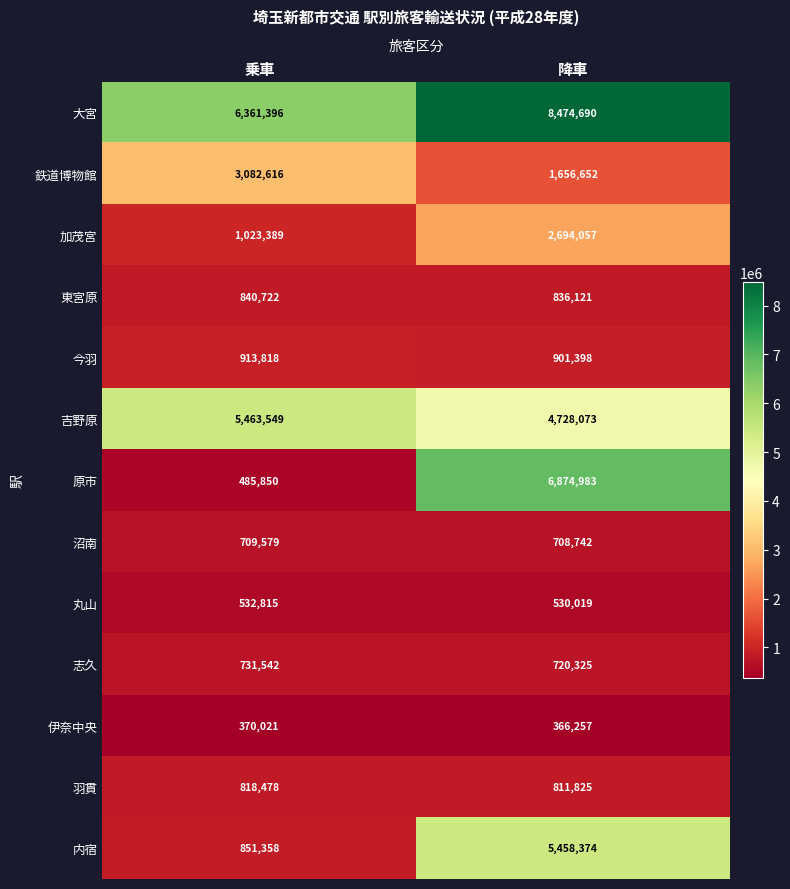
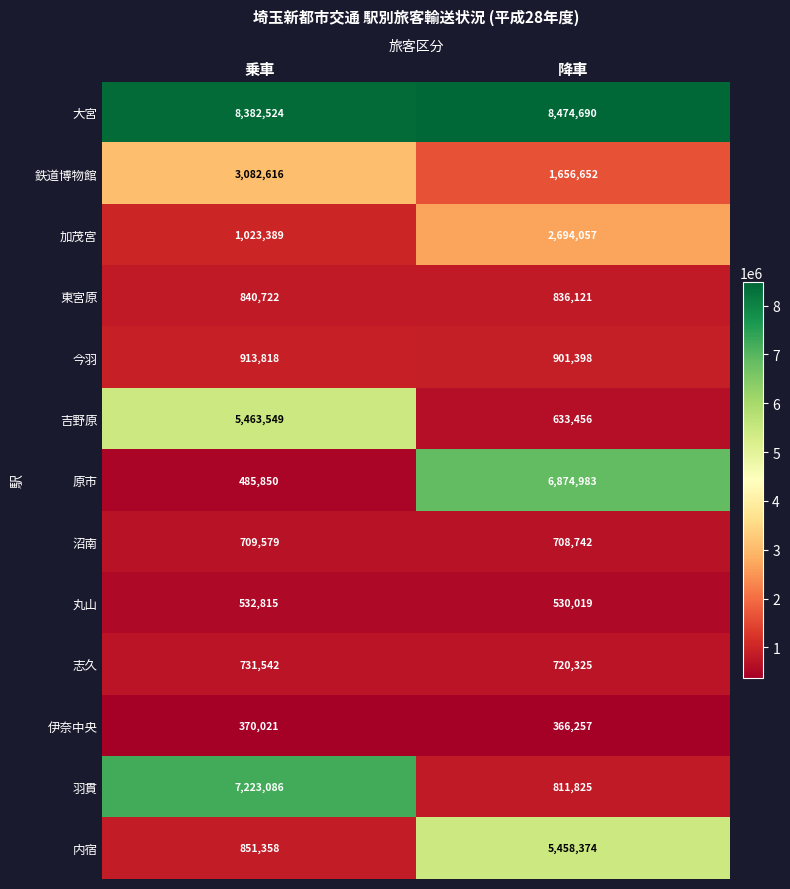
大宮, 乗車: 6,361,396 -> 8,382,524
吉野原, 降車: 4,728,073 -> 633,456
羽貫, 乗車: 818,478 -> 7,223,086
